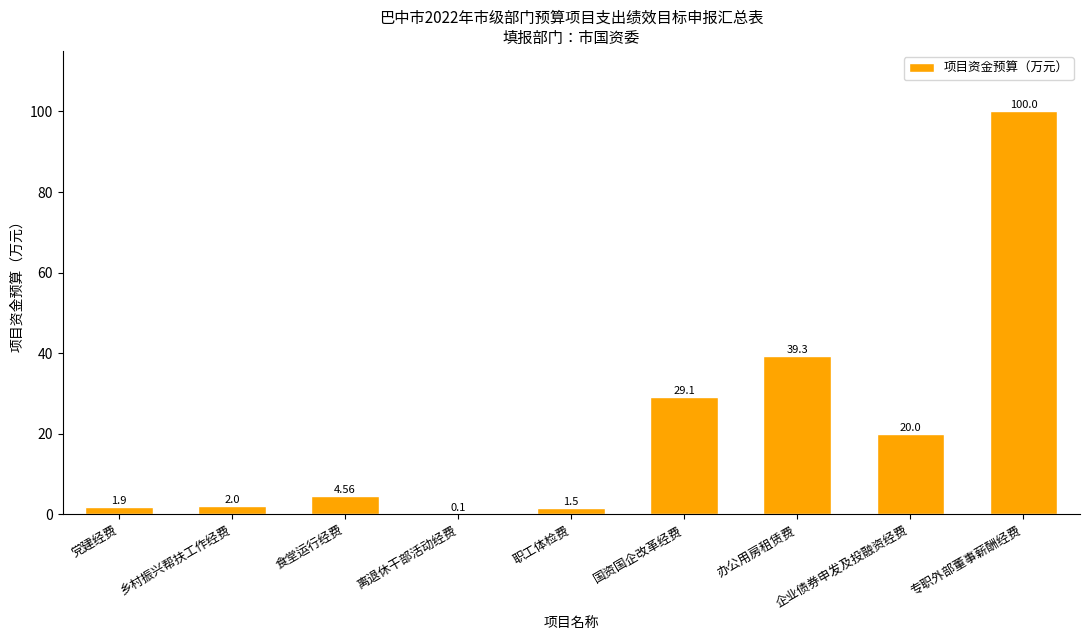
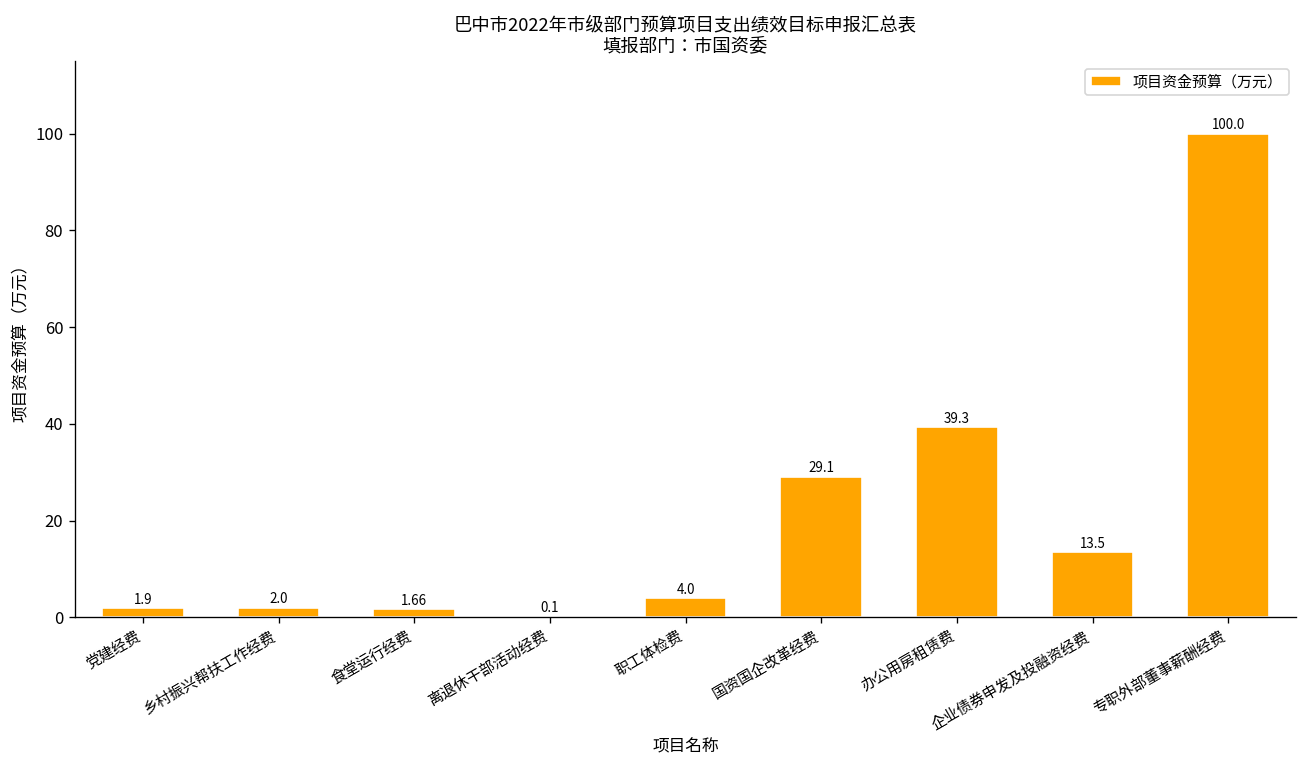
食堂运行经费: 4.56 -> 1.66
职工体检费: 1.5 -> 4.0
企业债券申发及投融资经费: 20.0 -> 13.5
